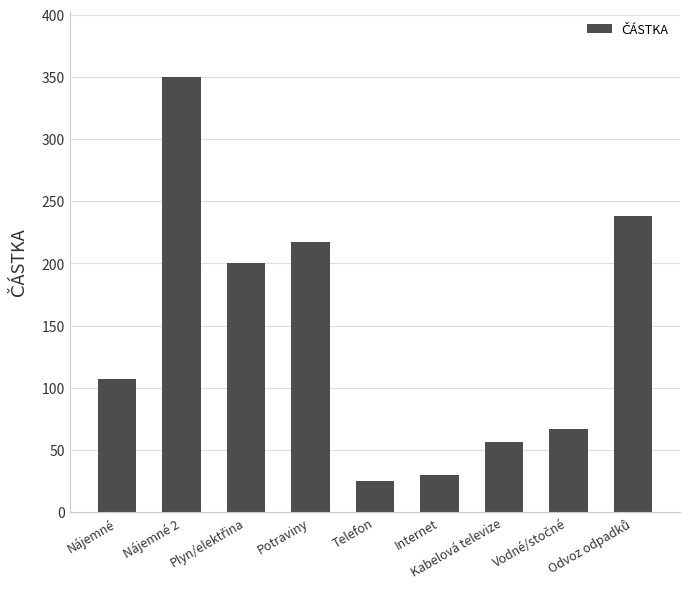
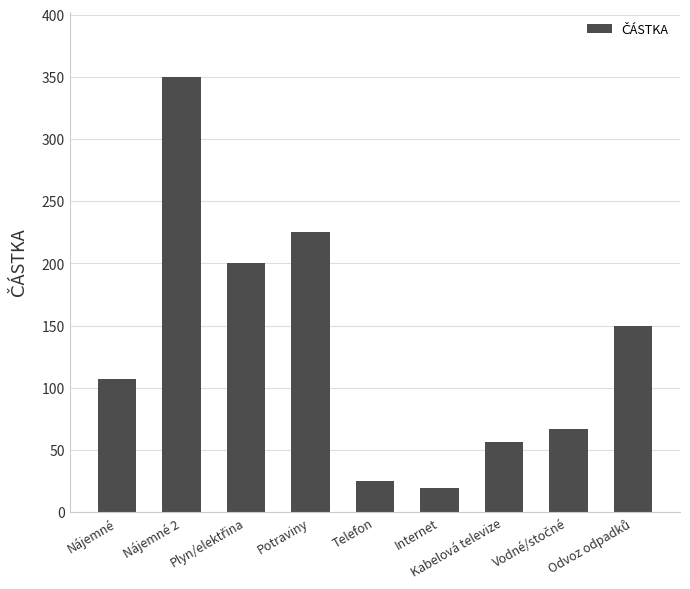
Potraviny: 217 -> 225
Internet: 30 -> 19
Odvoz odpadků: 238 -> 150
